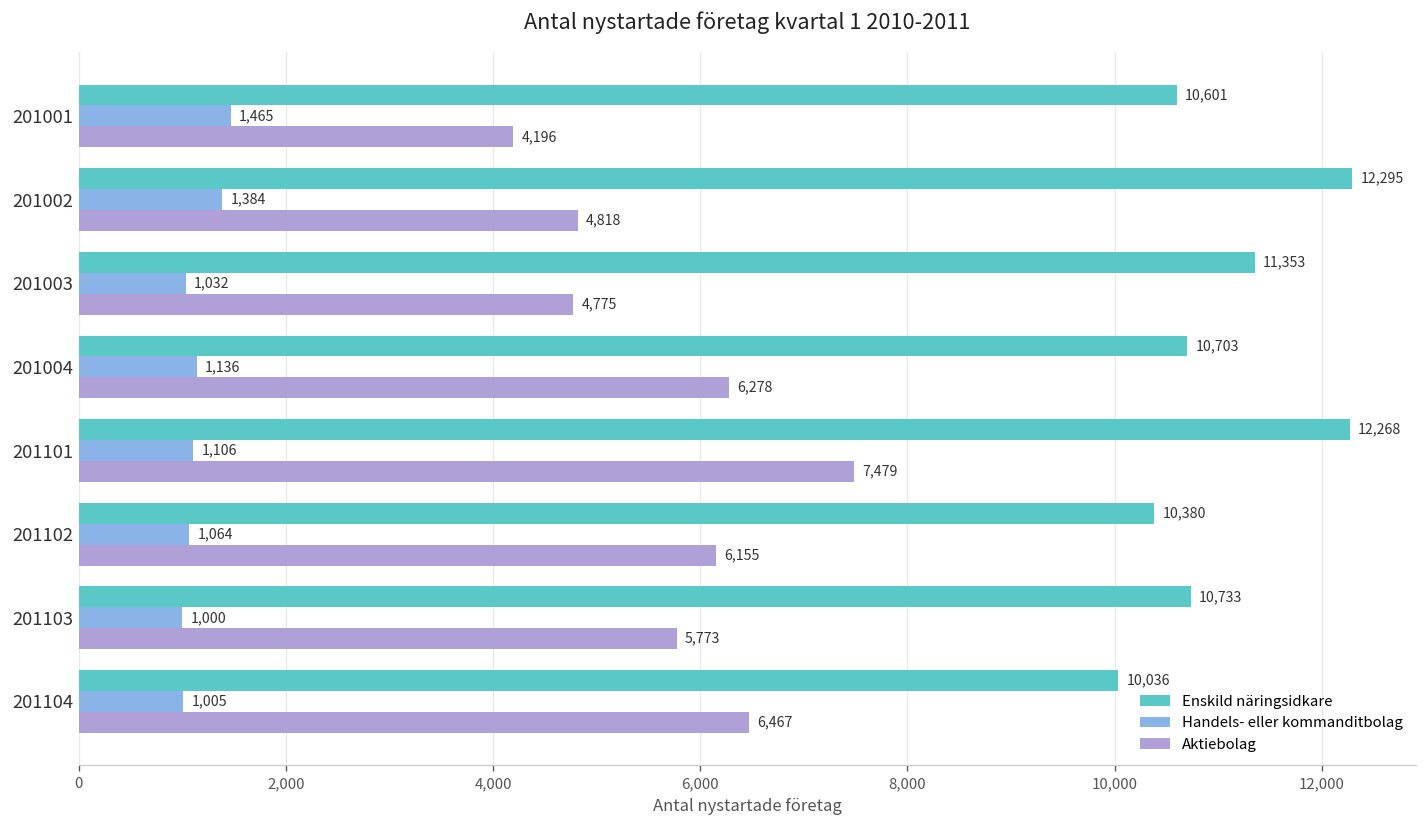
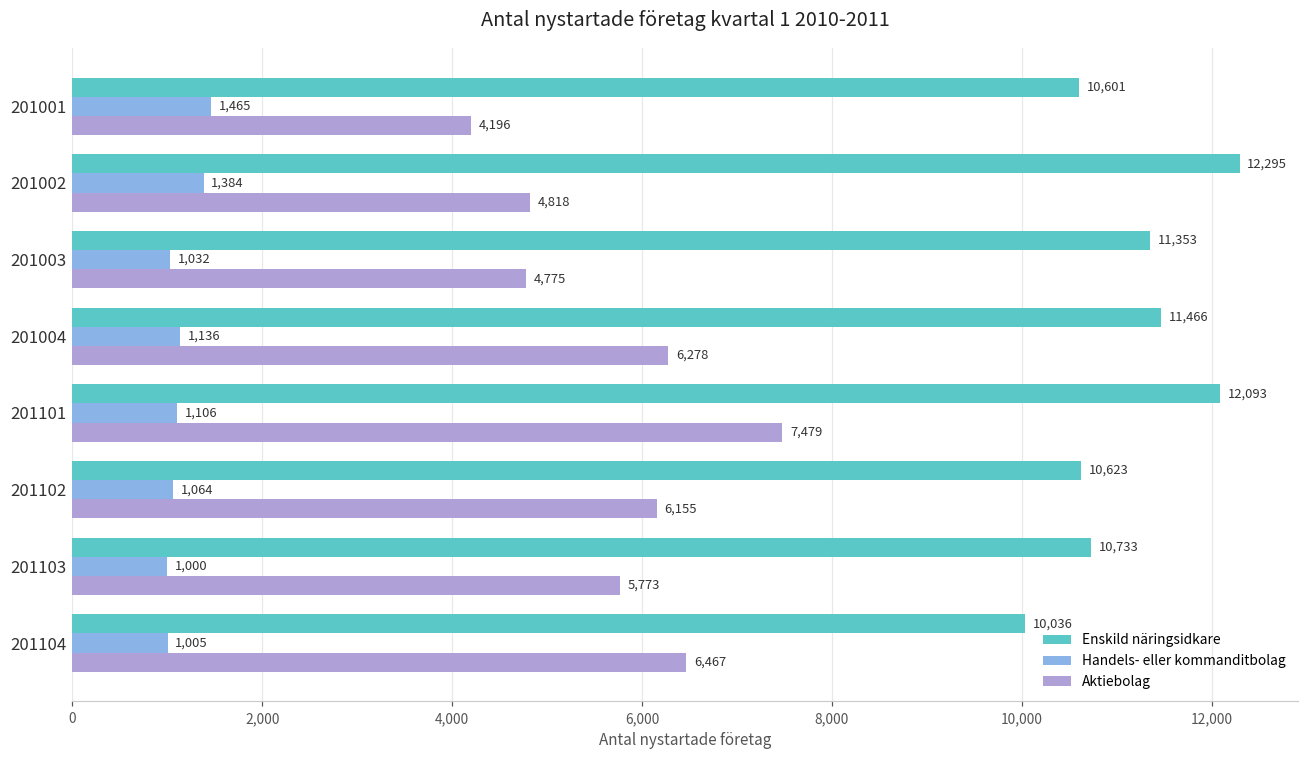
Enskild näringsidkare, 201004: 10,703 -> 11,466
Enskild näringsidkare, 201101: 12,268 -> 12,093
Enskild näringsidkare, 201102: 10,380 -> 10,623
